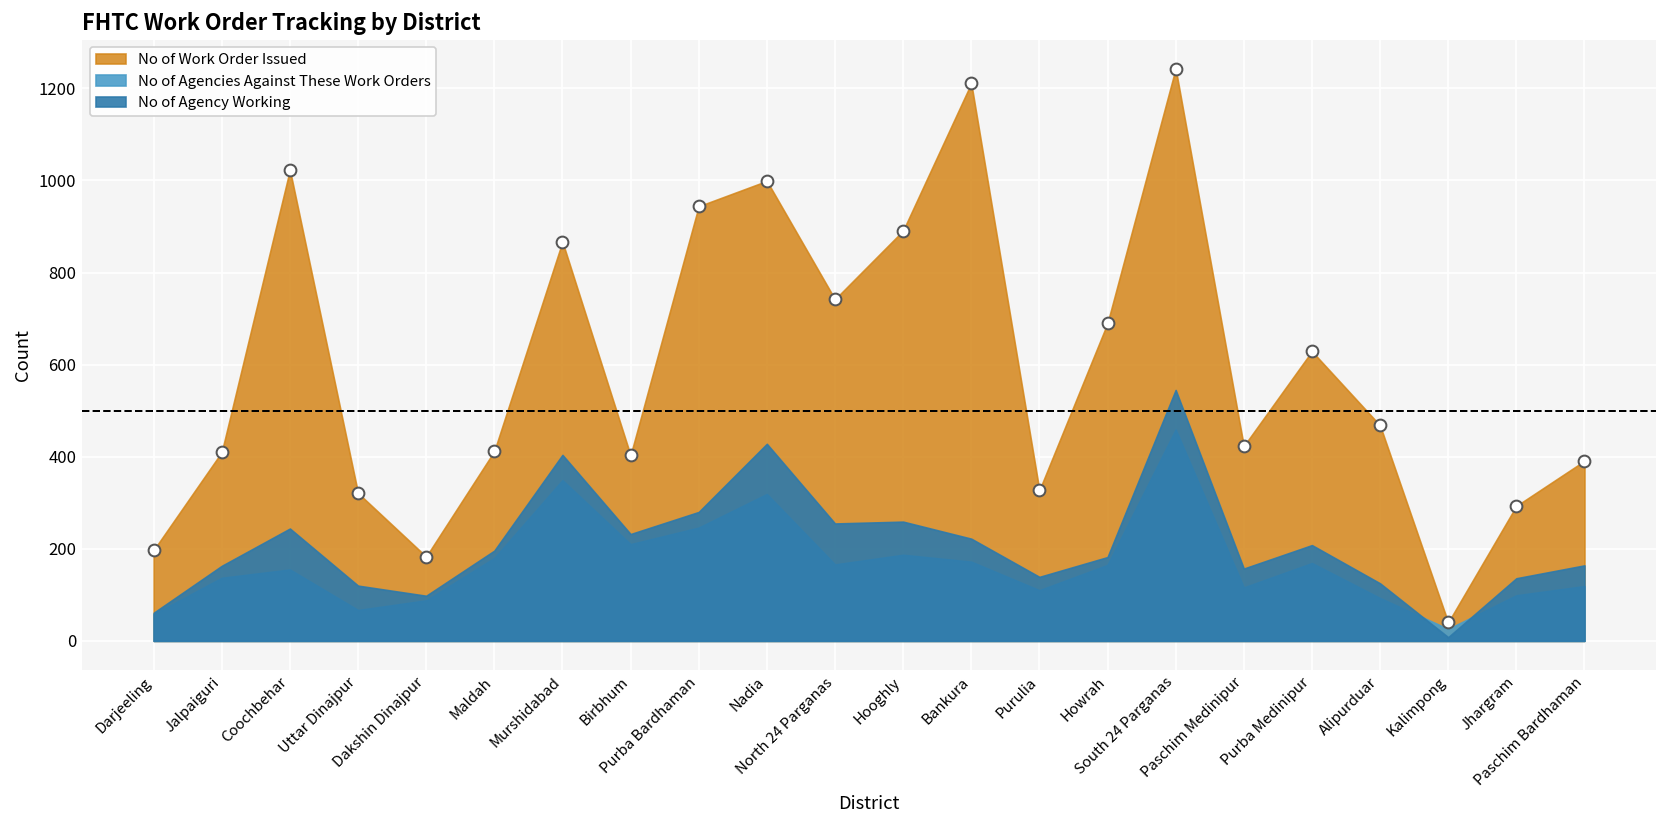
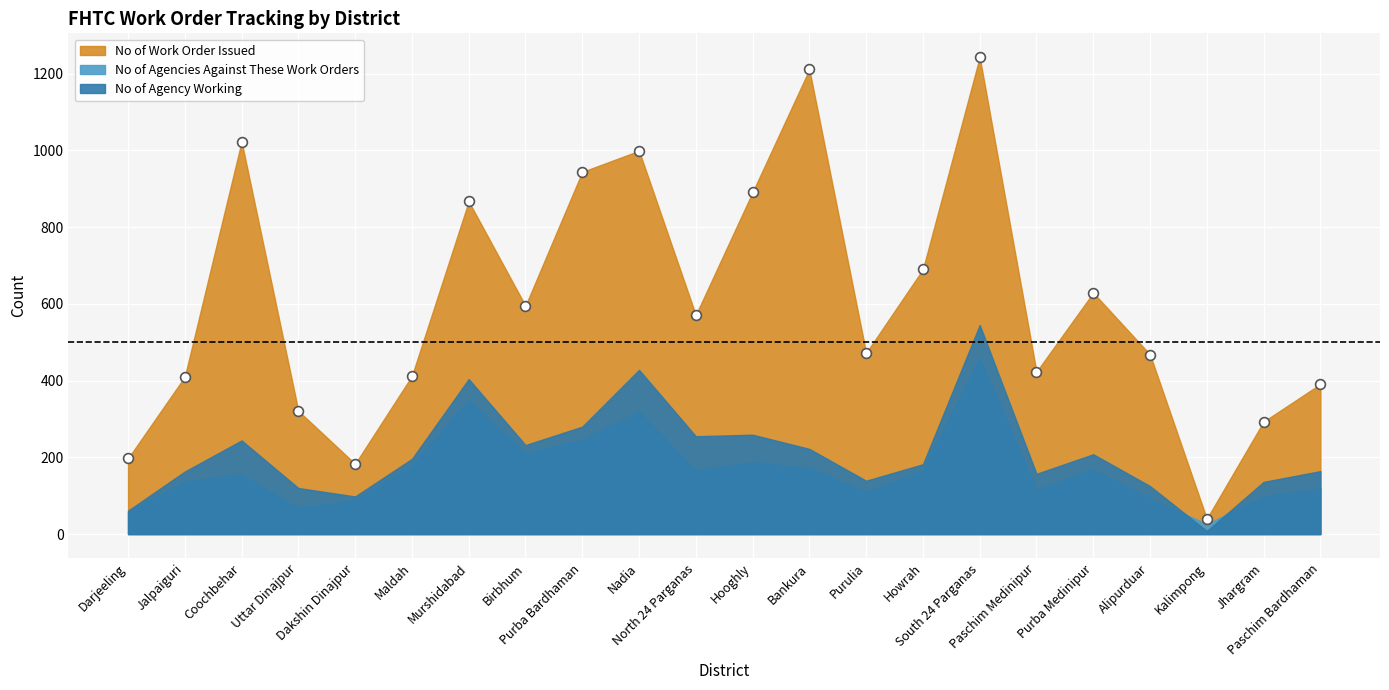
No of Work Order Issued, Birbhum: 400 -> 600
No of Work Order Issued, North 24 Parganas: 740 -> 570
No of Work Order Issued, Purulia: 330 -> 470
